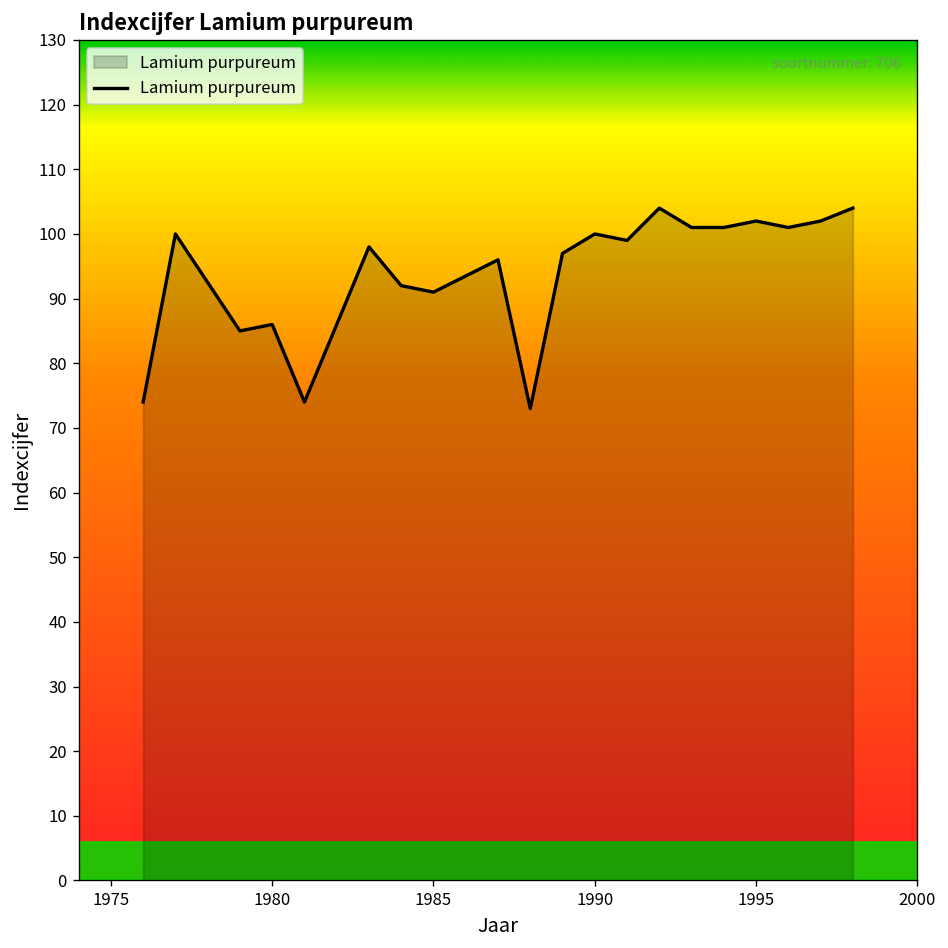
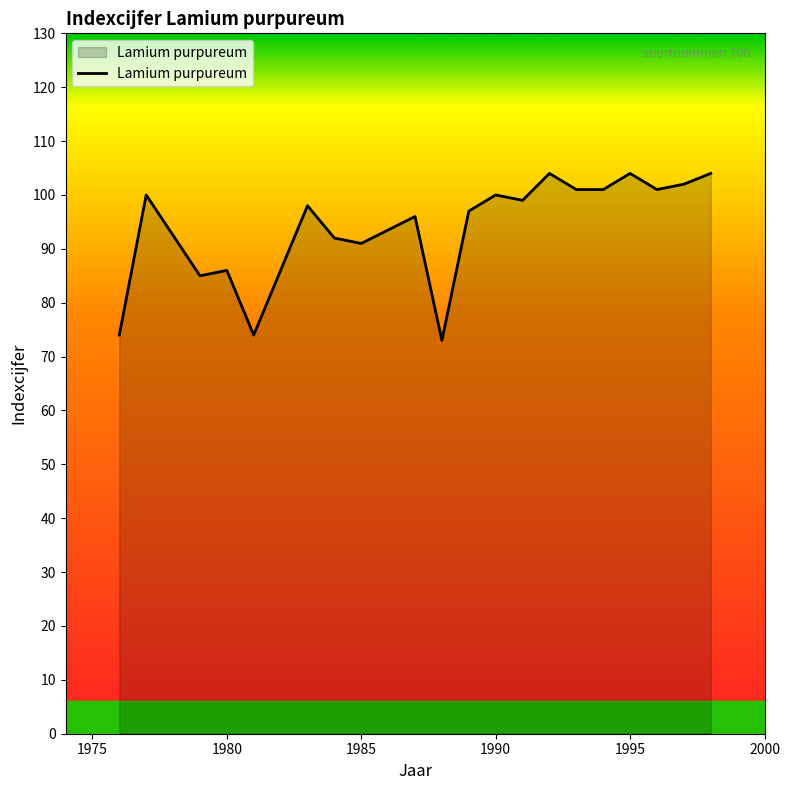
1995: 102 -> 104
